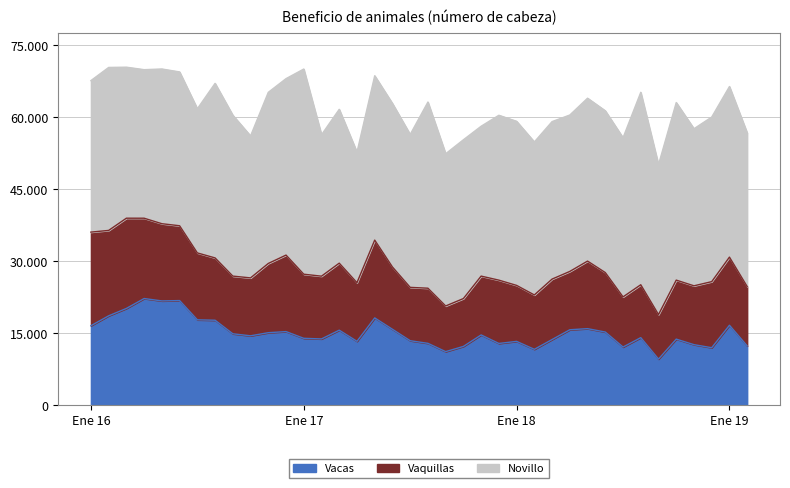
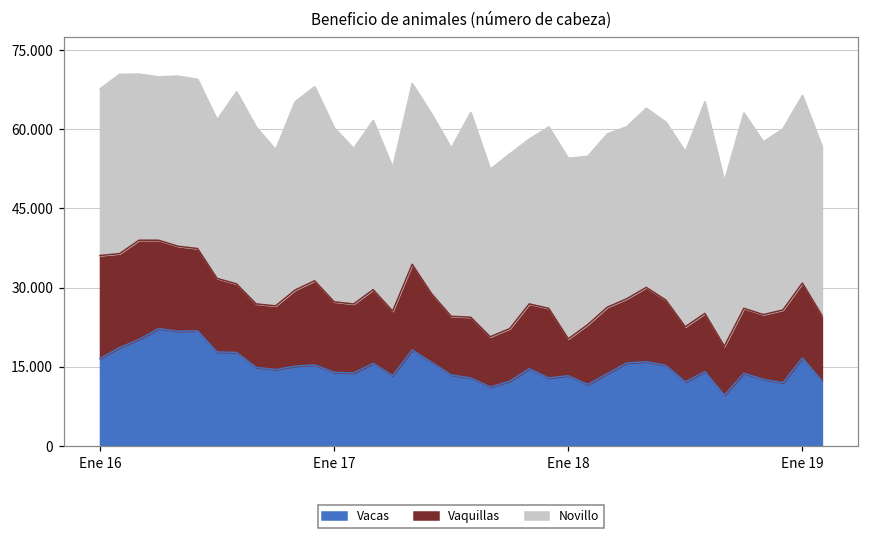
Novillo, Ene 17: 43 -> 33
Vaquillas, Ene 18: 12 -> 7
